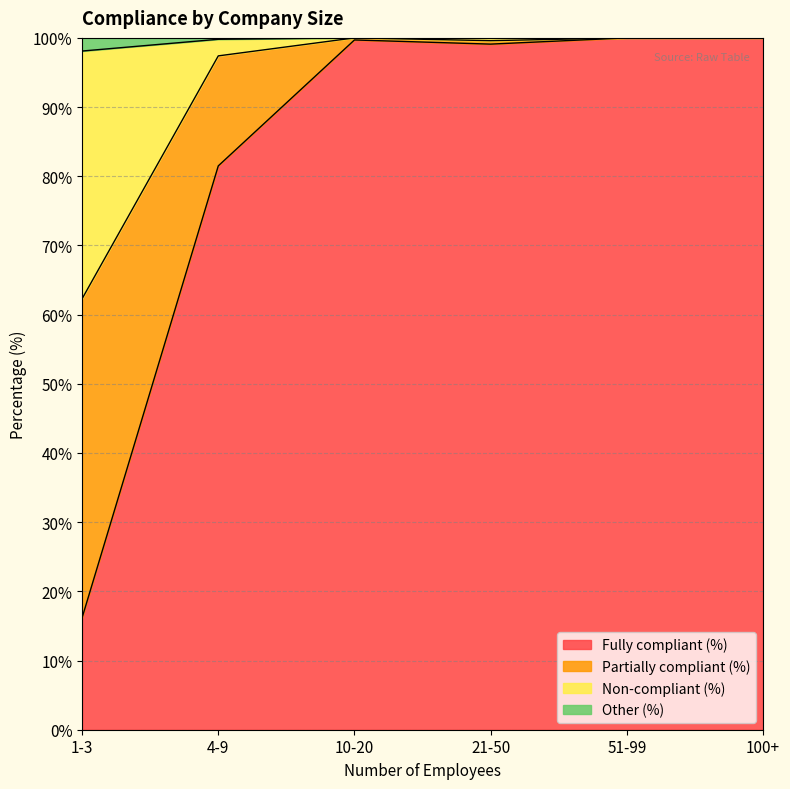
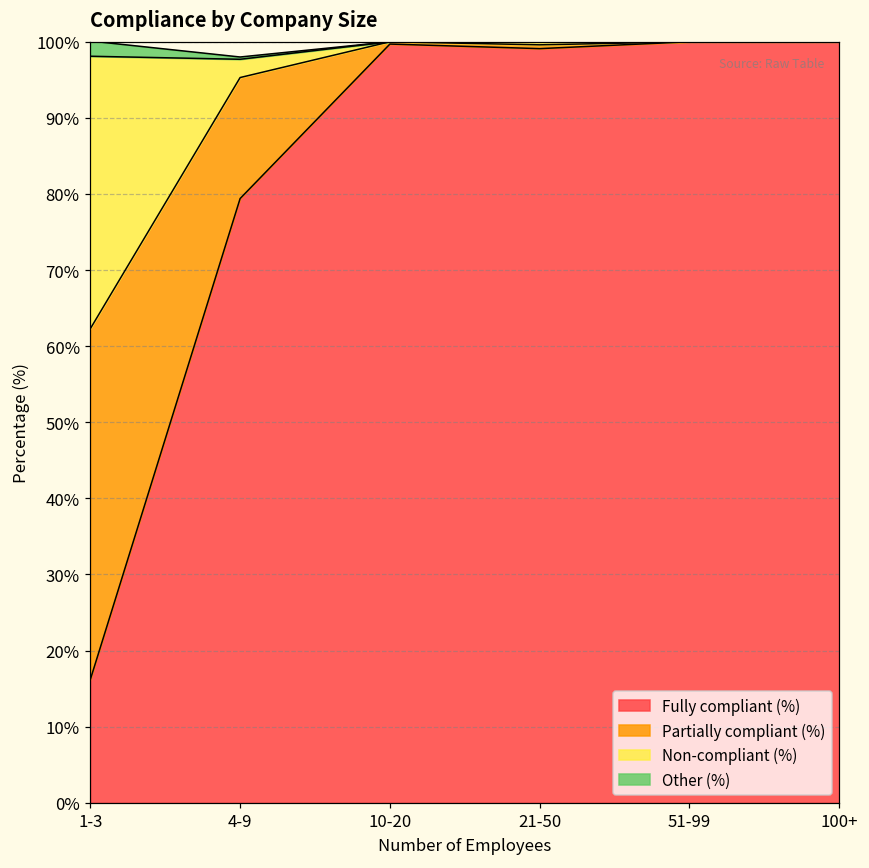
Fully compliant (%), 4-9: 82% -> 79%
